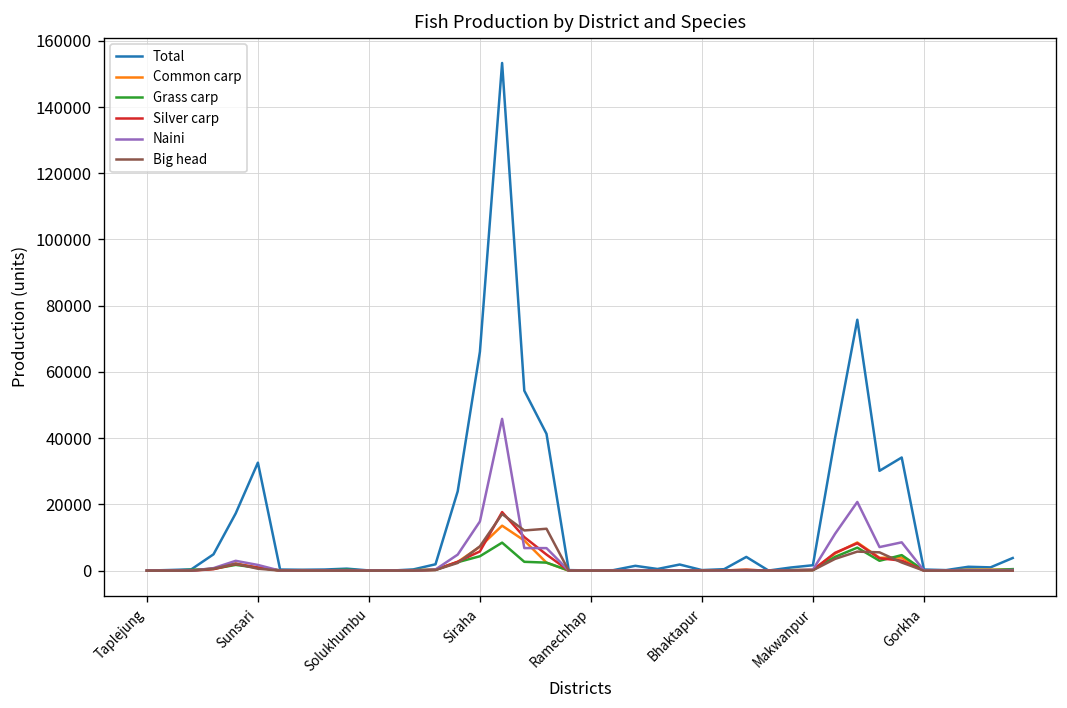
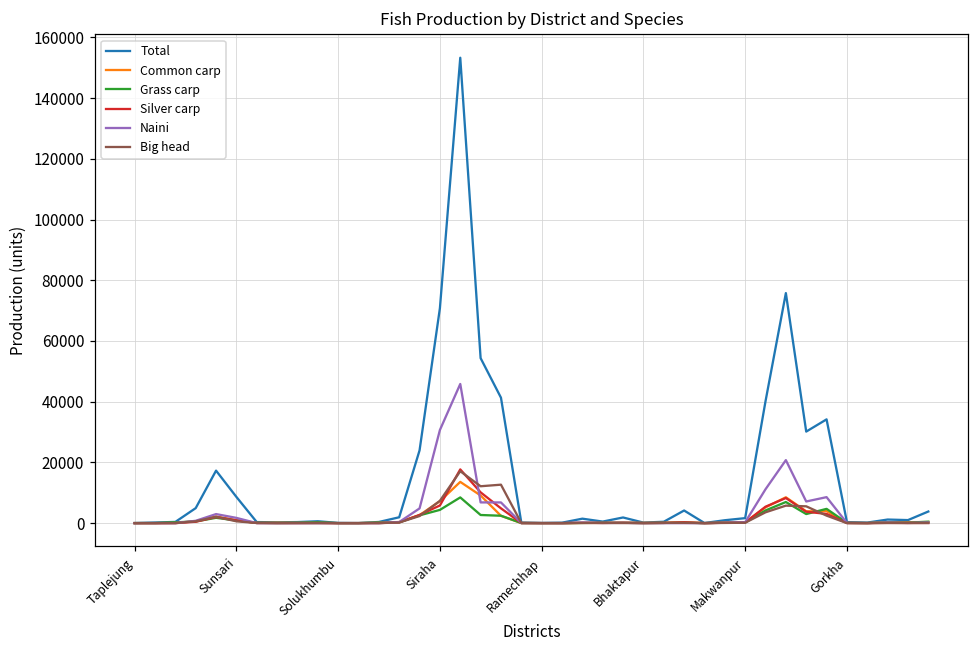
Total, Sunsari: 33000 -> 9000
Total, Siraha: 66000 -> 71000
Naini, Siraha: 15000 -> 31000
